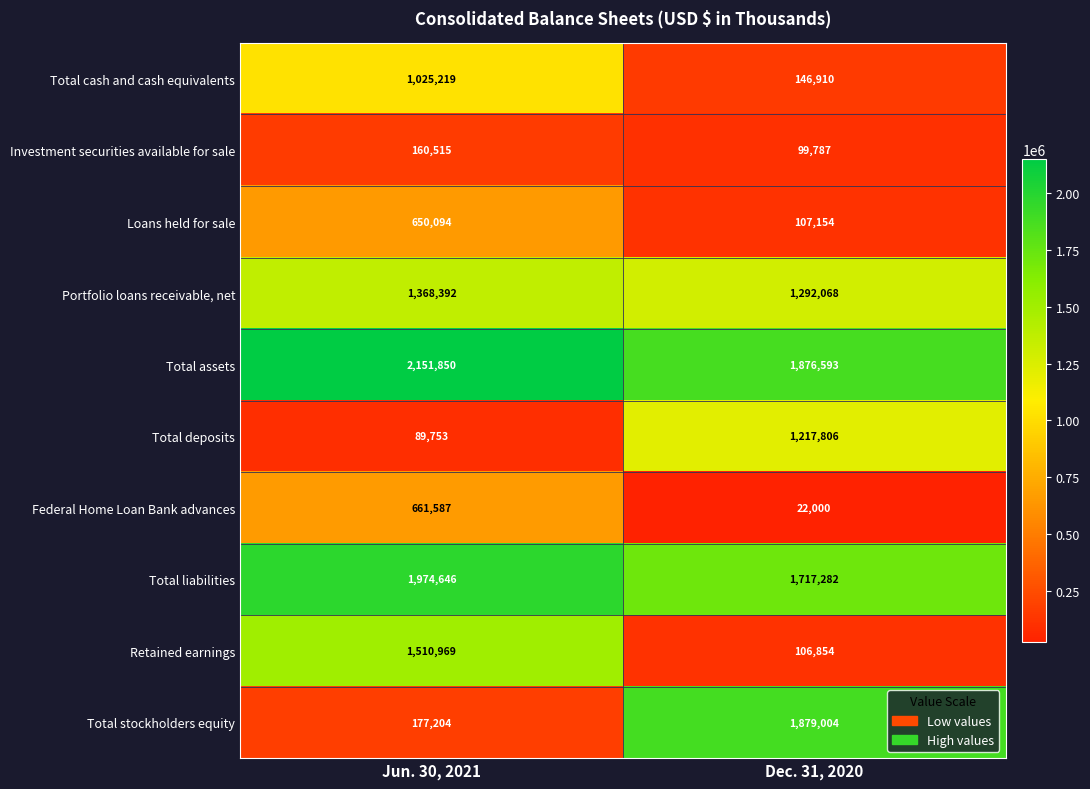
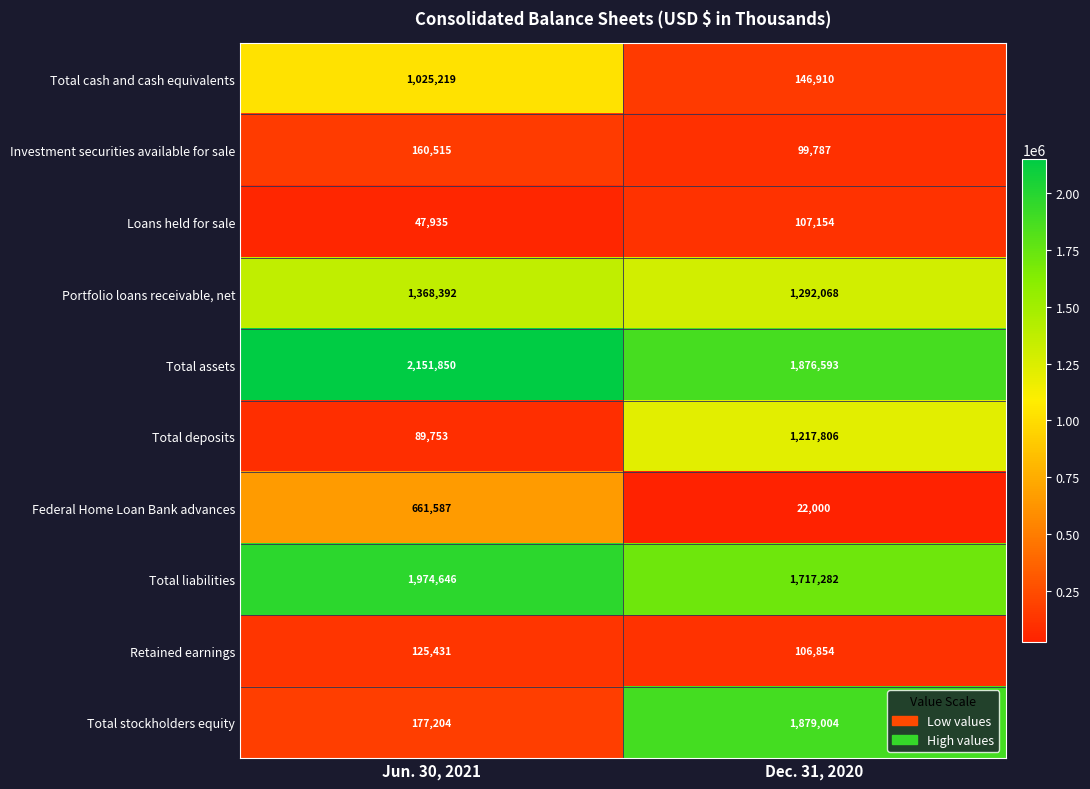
Loans held for sale, Jun. 30, 2021: 650,094 -> 47,935
Retained earnings, Jun. 30, 2021: 1,510,969 -> 125,431
